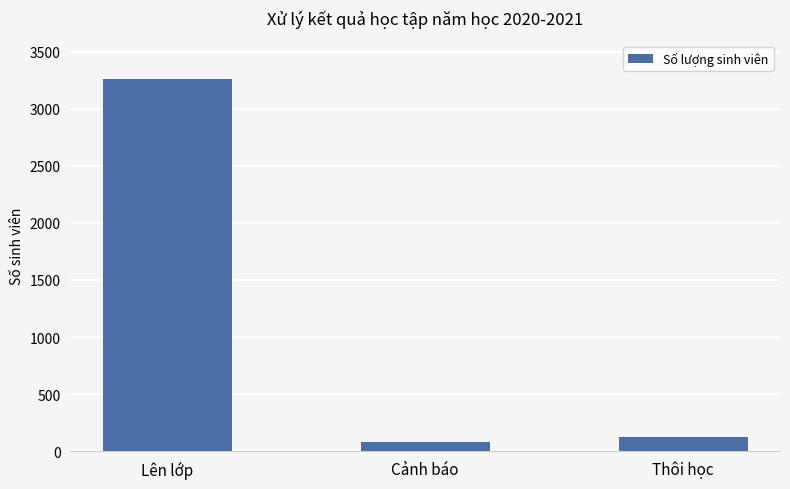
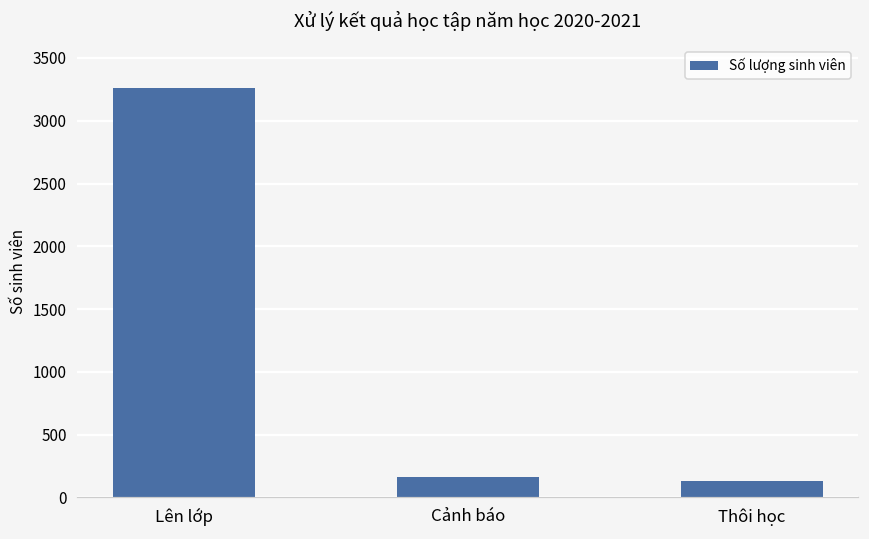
Cảnh báo: 80 -> 160
